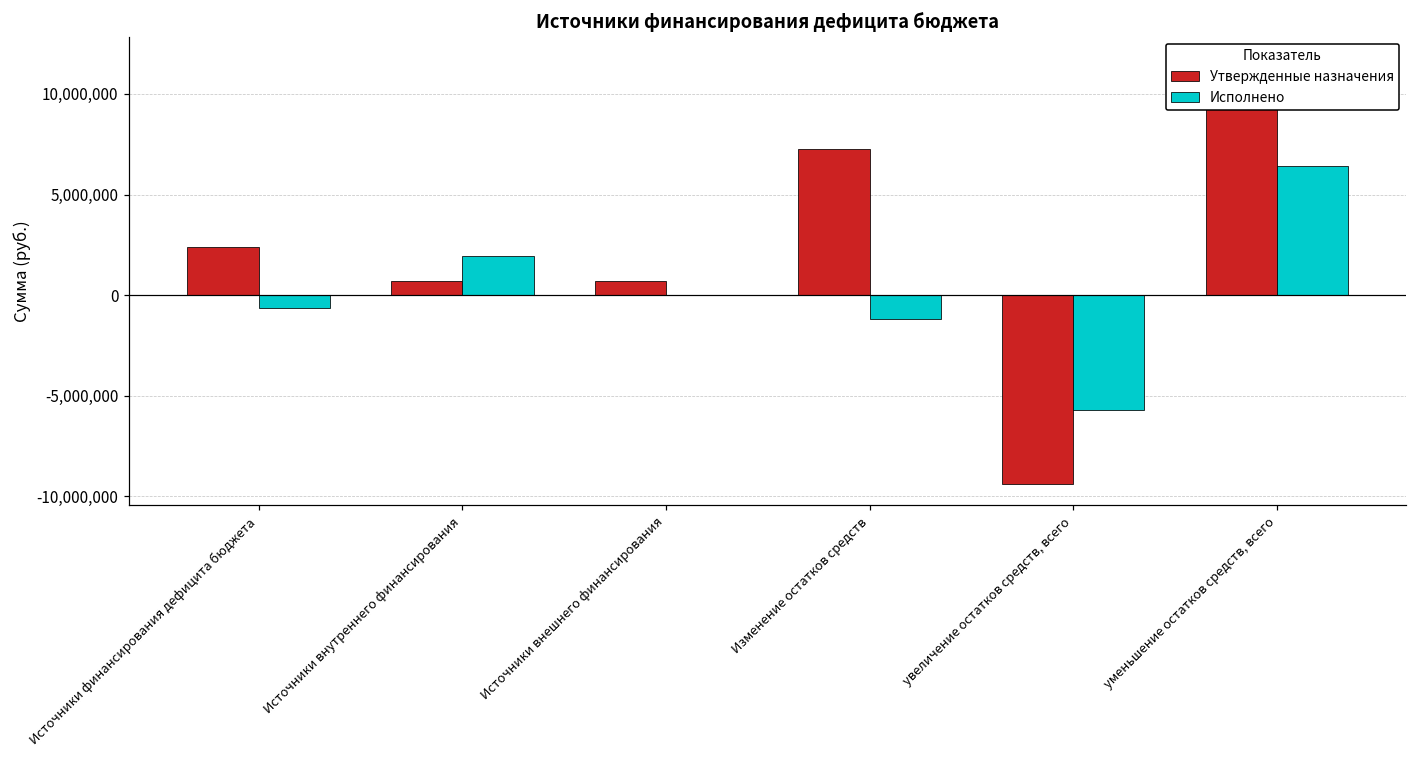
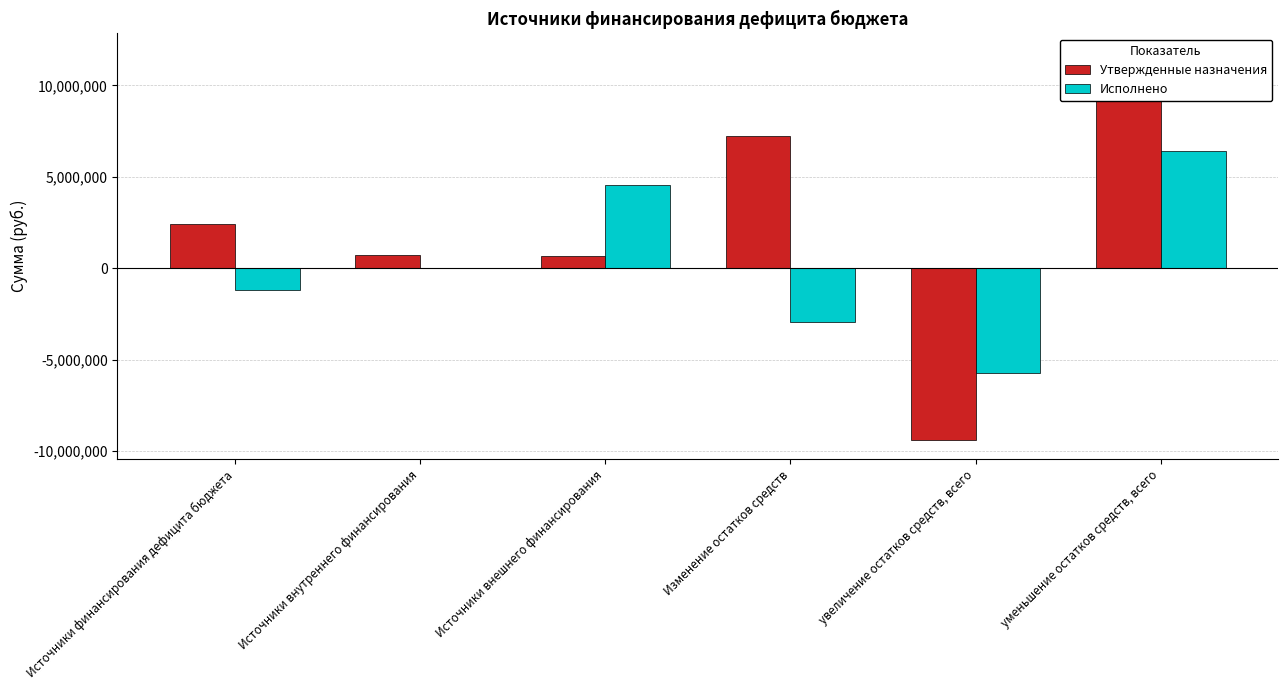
Исполнено, Источники финансирования дефицита бюджета: -600,000 -> -1,200,000
Исполнено, Источники внутреннего финансирования: 2,000,000 -> 0
Исполнено, Источники внешнего финансирования: 0 -> 4,500,000
Исполнено, Изменение остатков средств: -1,200,000 -> -2,900,000
